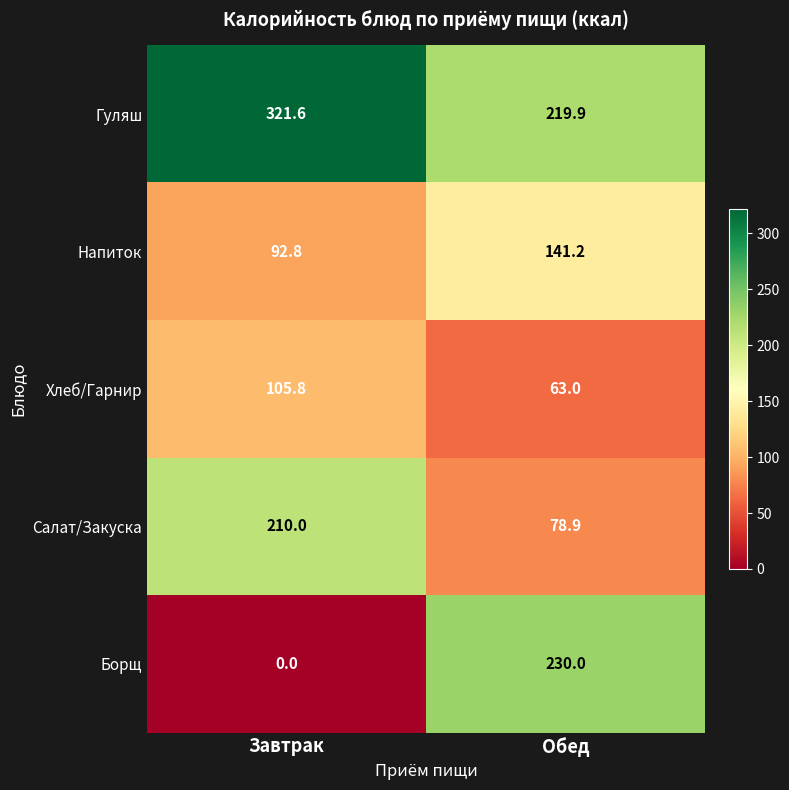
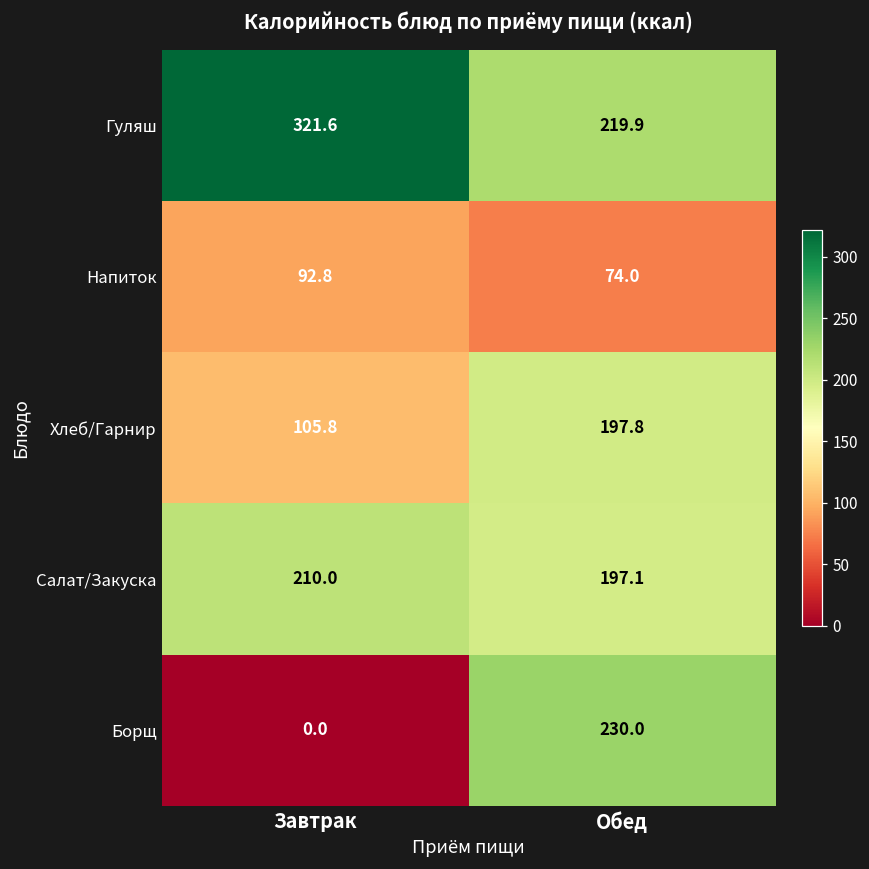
Напиток, Обед: 141.2 -> 74.0
Хлеб/Гарнир, Обед: 63.0 -> 197.8
Салат/Закуска, Обед: 78.9 -> 197.1
